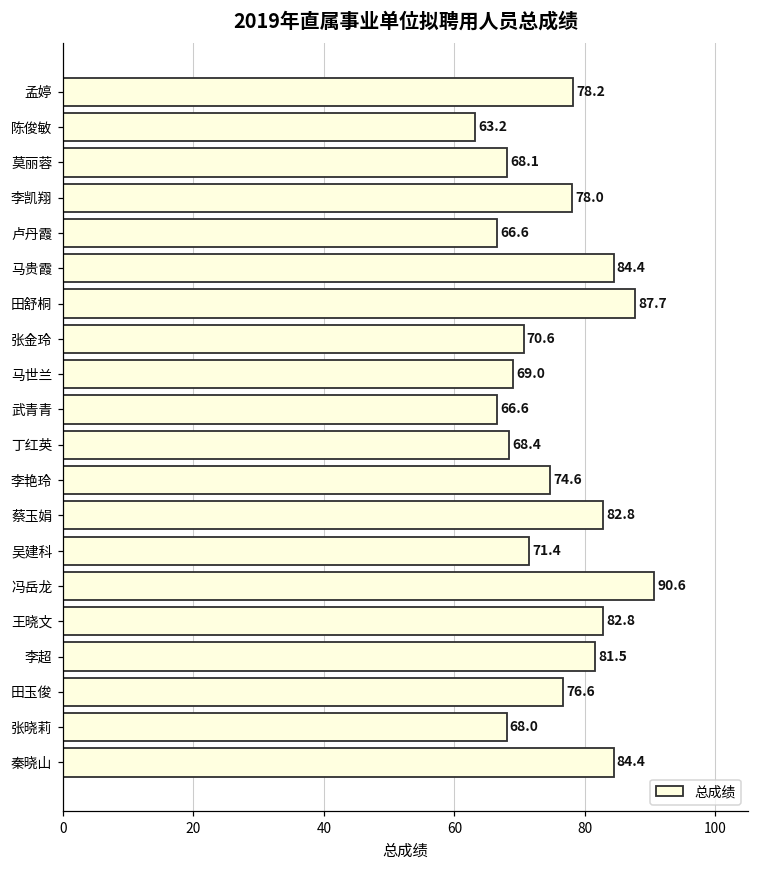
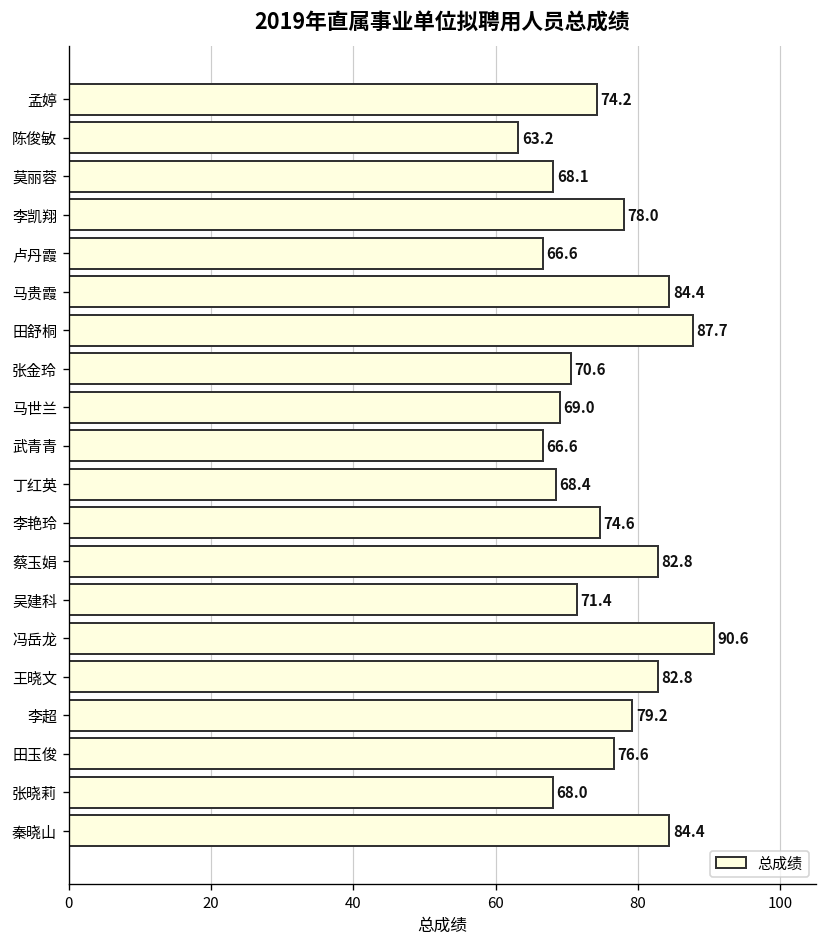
孟婷: 78.2 -> 74.2
李超: 81.5 -> 79.2
